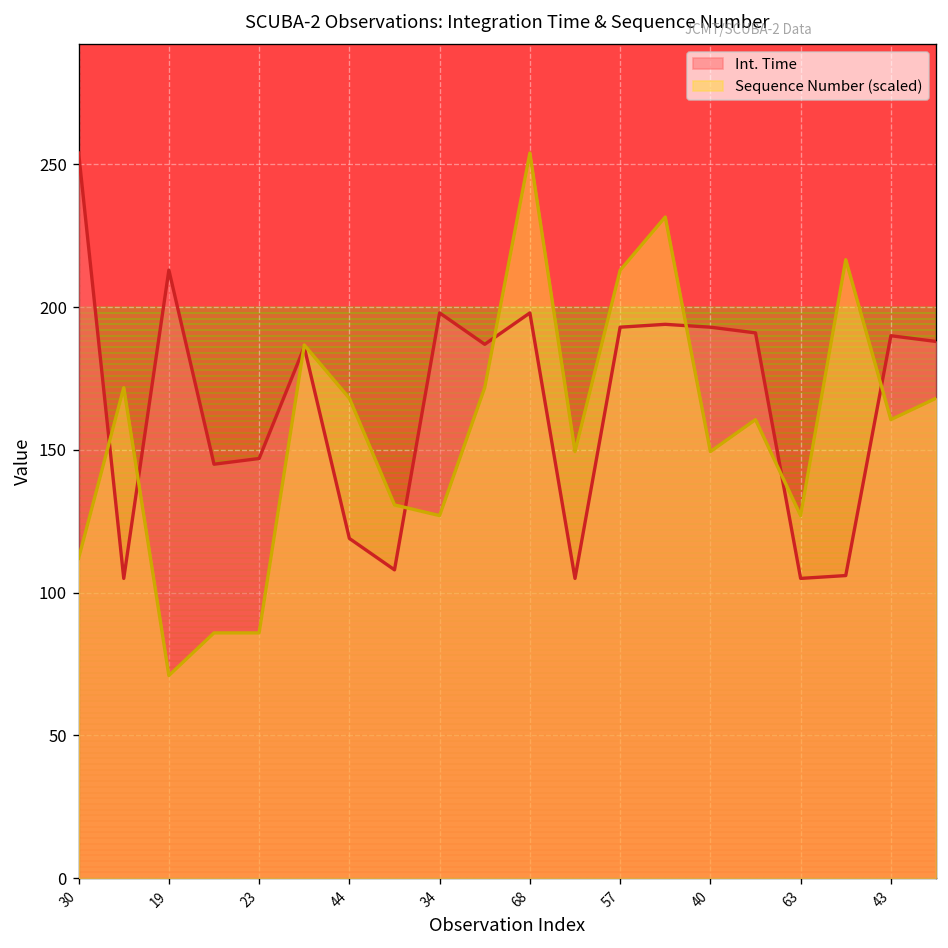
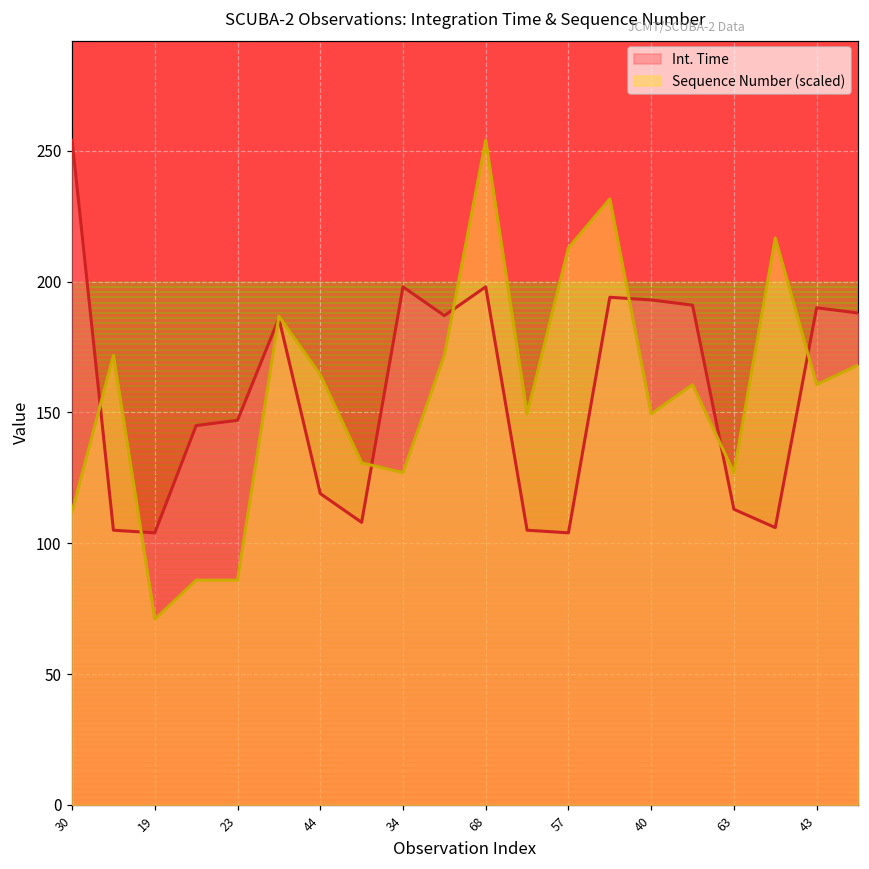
Int. Time, 19: 213 -> 104
Sequence Number (scaled), 44: 168 -> 164
Int. Time, 57: 193 -> 104
Int. Time, 63: 105 -> 113
